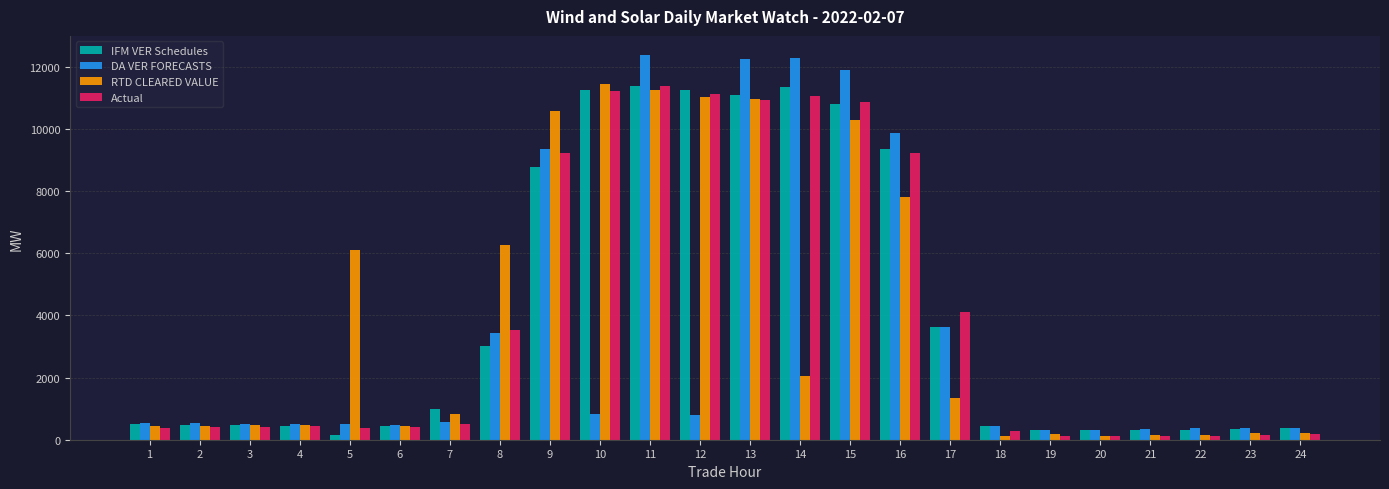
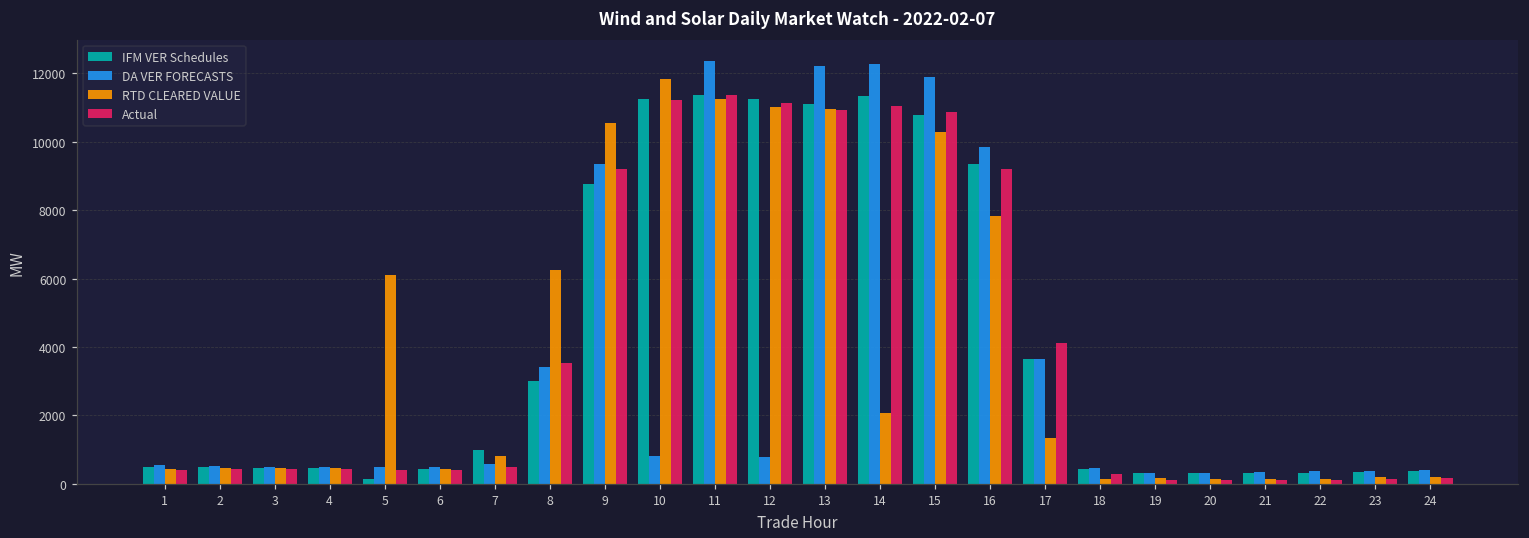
RTD CLEARED VALUE, 10: 11400 -> 11800
